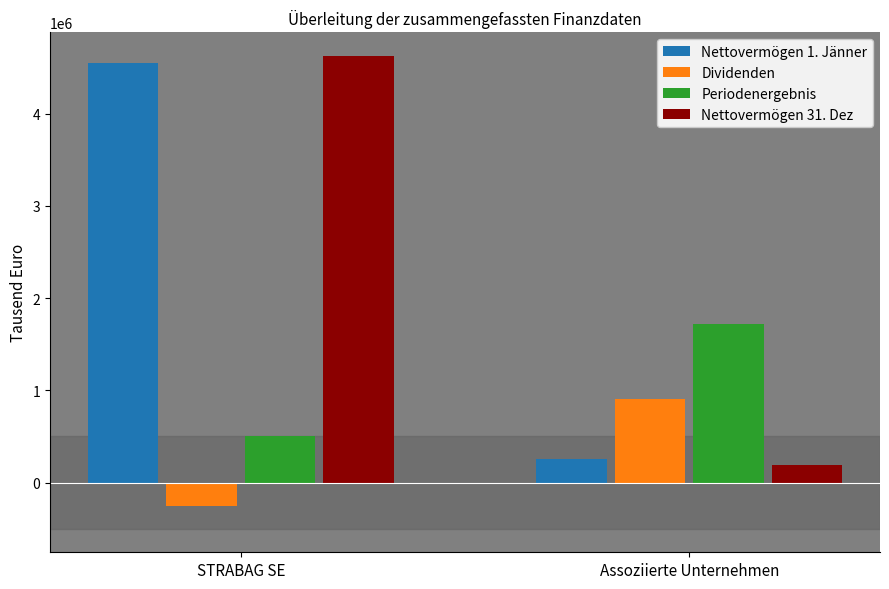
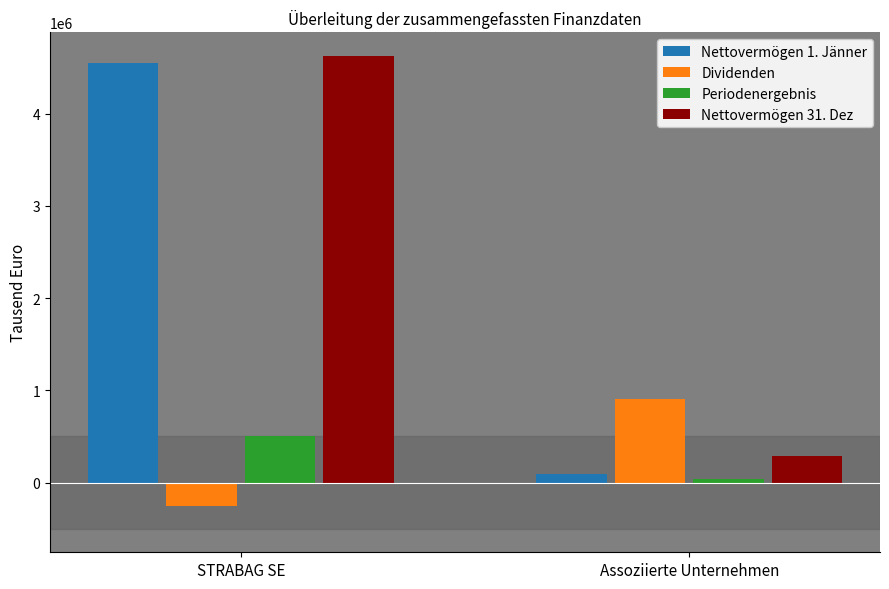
Nettovermögen 1. Jänner, Assoziierte Unternehmen: 300000 -> 100000
Periodenergebnis, Assoziierte Unternehmen: 1700000 -> 0
Nettovermögen 31. Dez, Assoziierte Unternehmen: 200000 -> 300000
